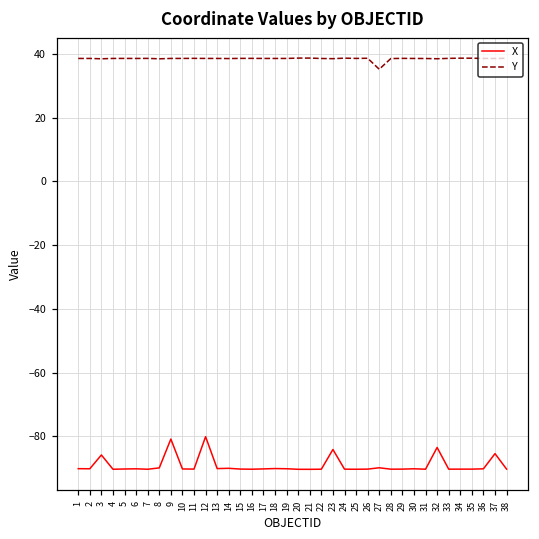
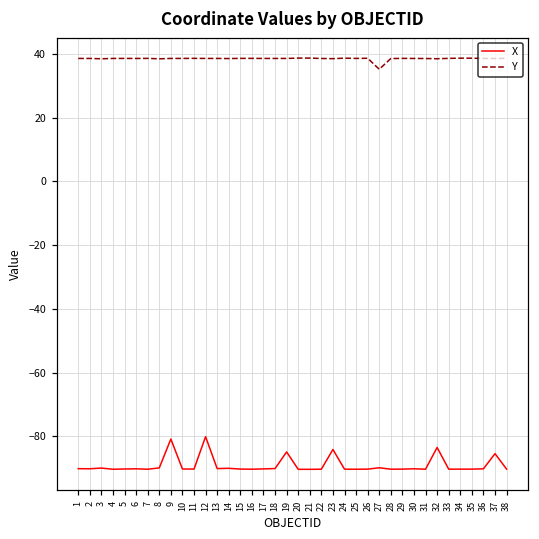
X, 3: -86 -> -90
X, 19: -90 -> -85
